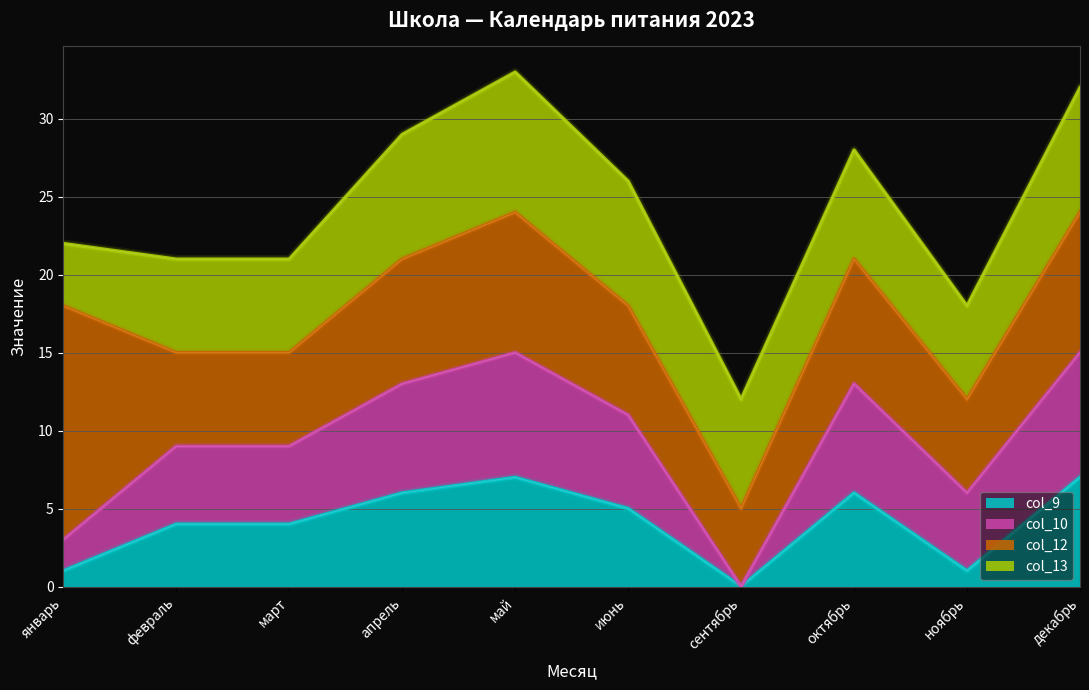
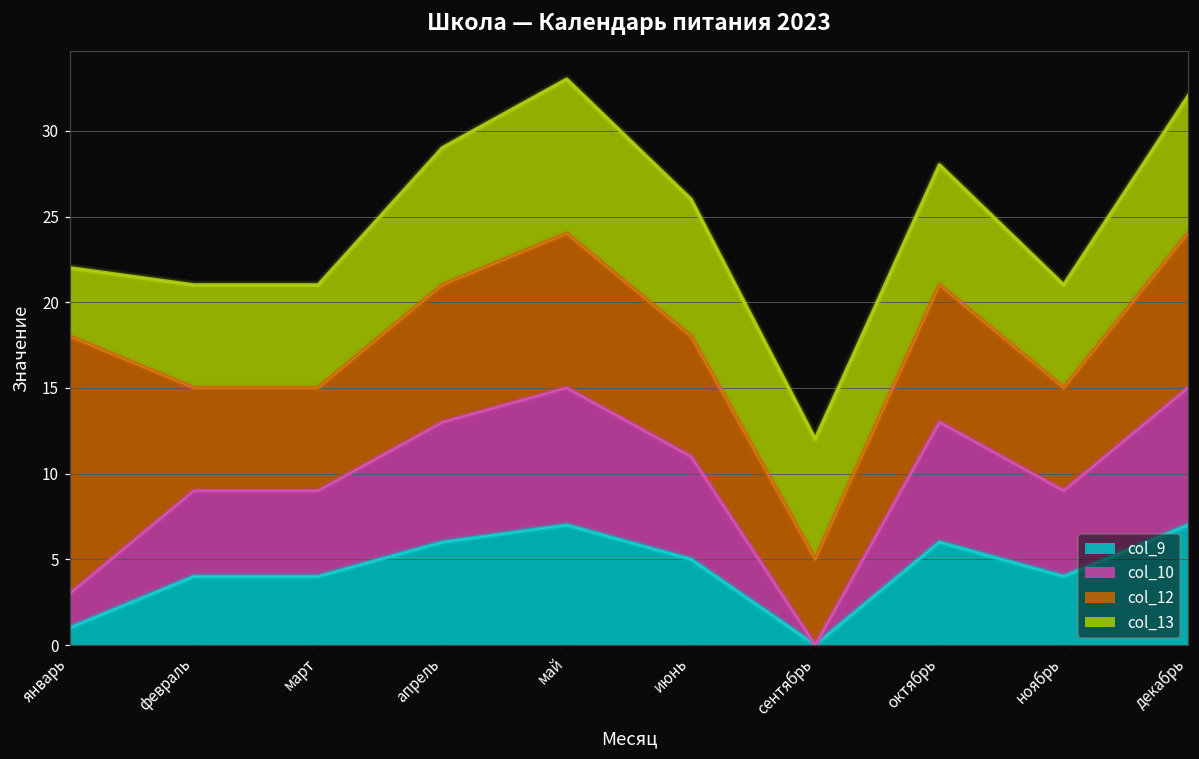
col_9, ноябрь: 1 -> 4
